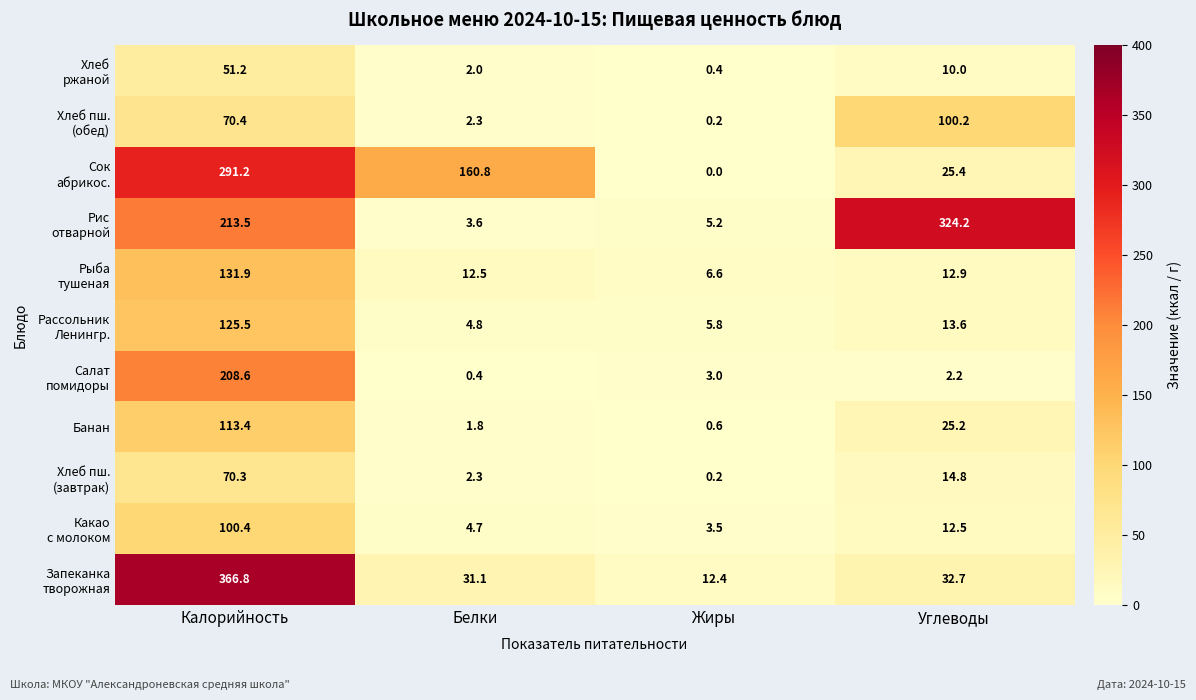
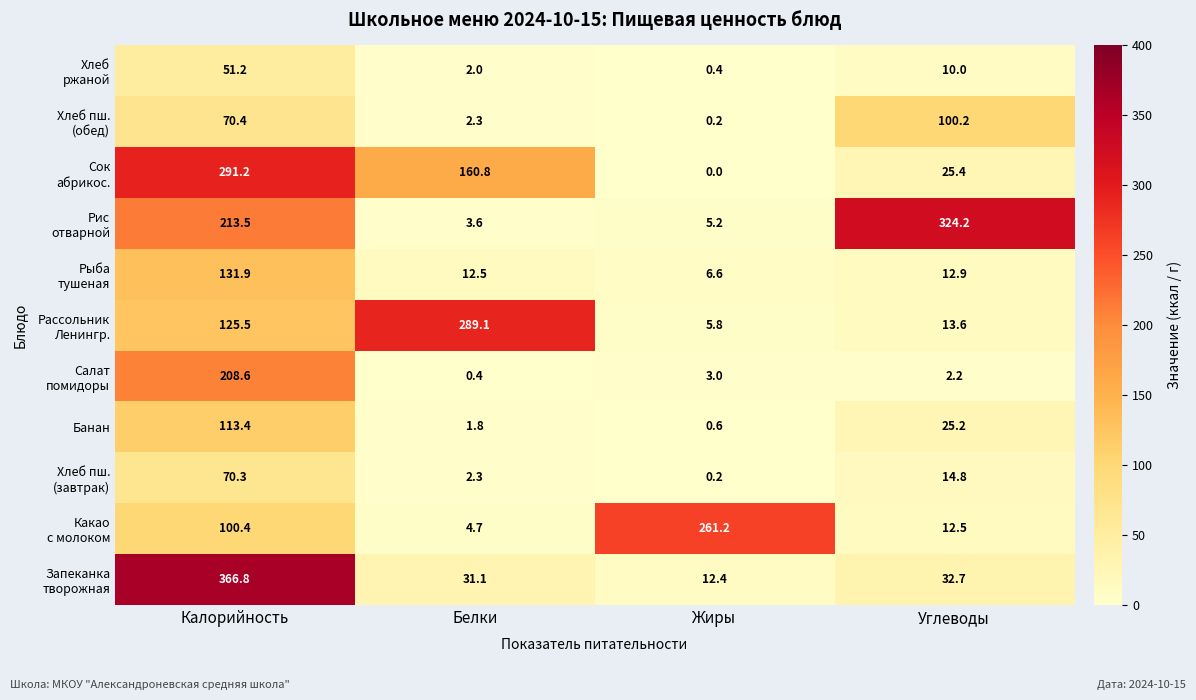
Рассольник Ленингр., Белки: 4.8 -> 289.1
Какао с молоком, Жиры: 3.5 -> 261.2
